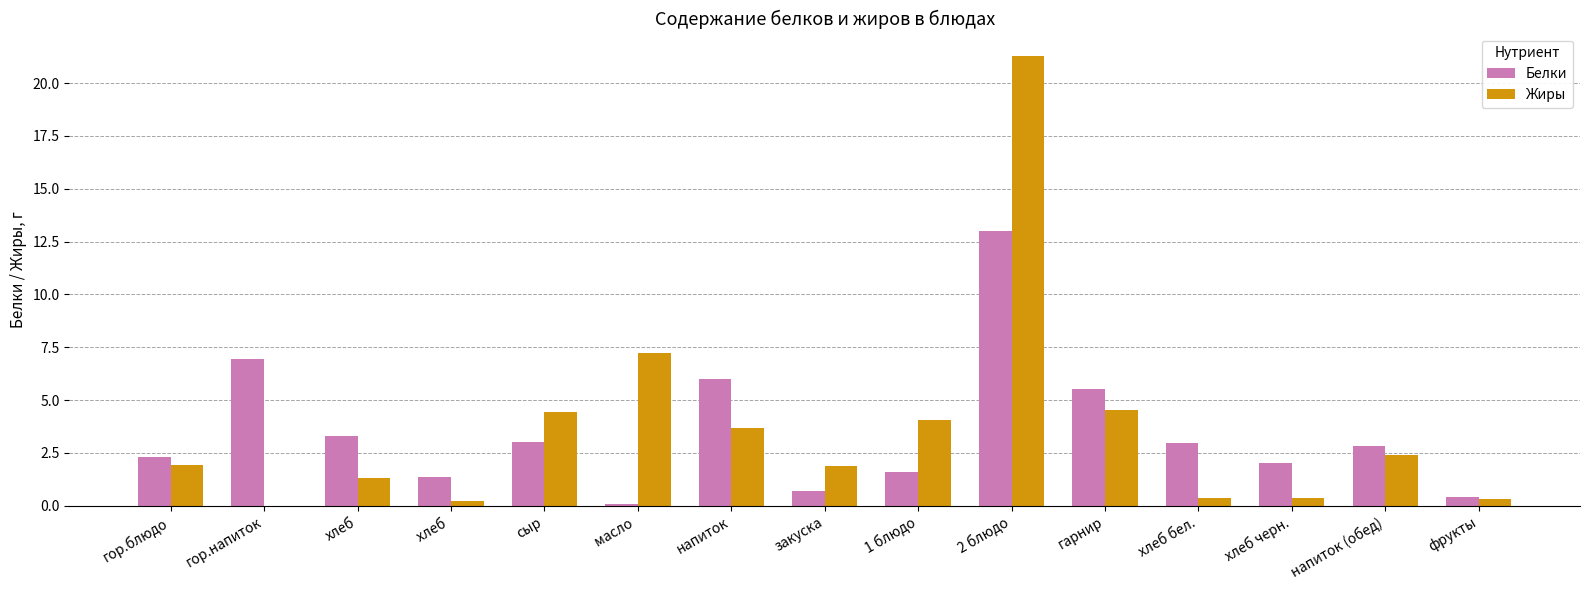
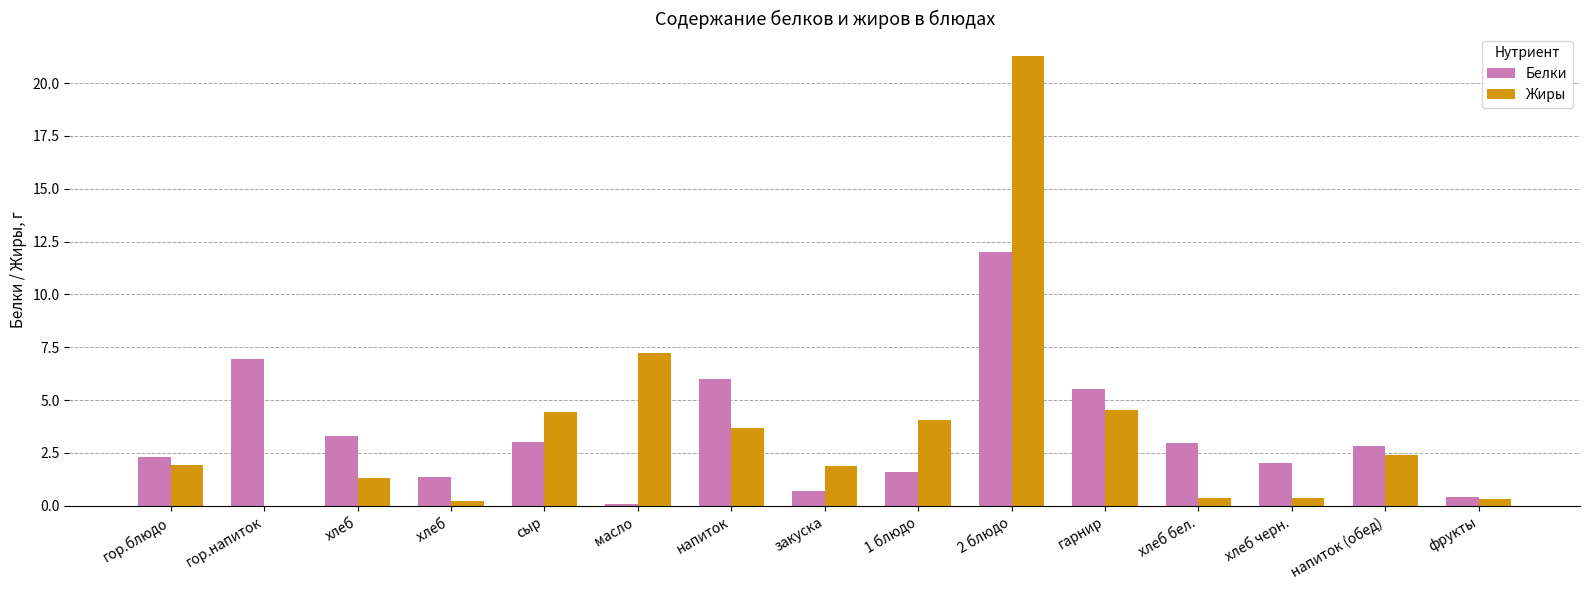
Белки, 2 блюдо: 13 -> 12
